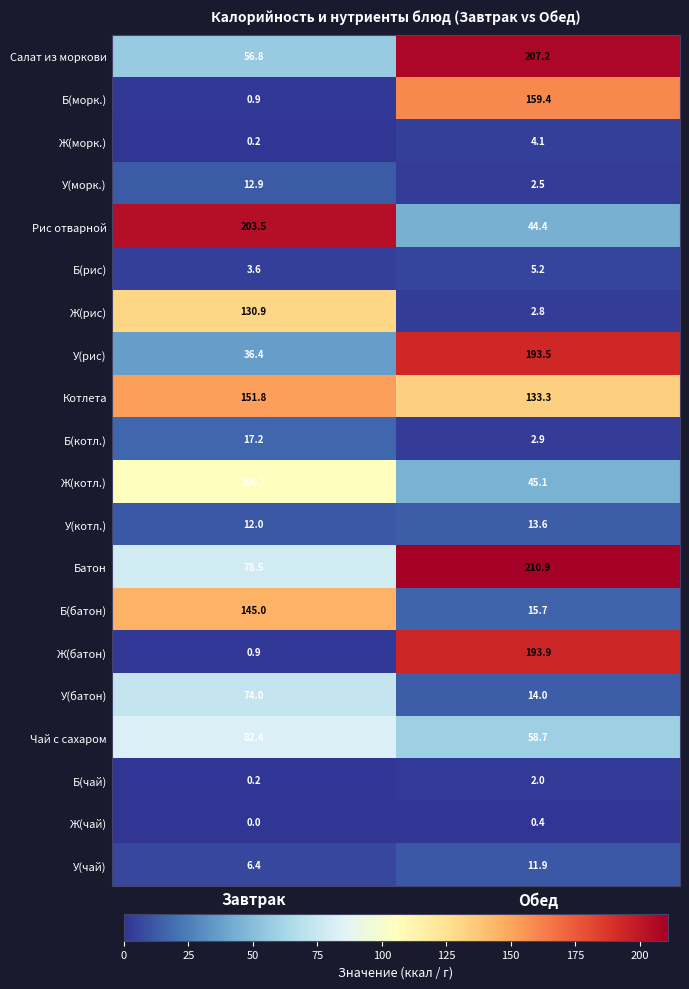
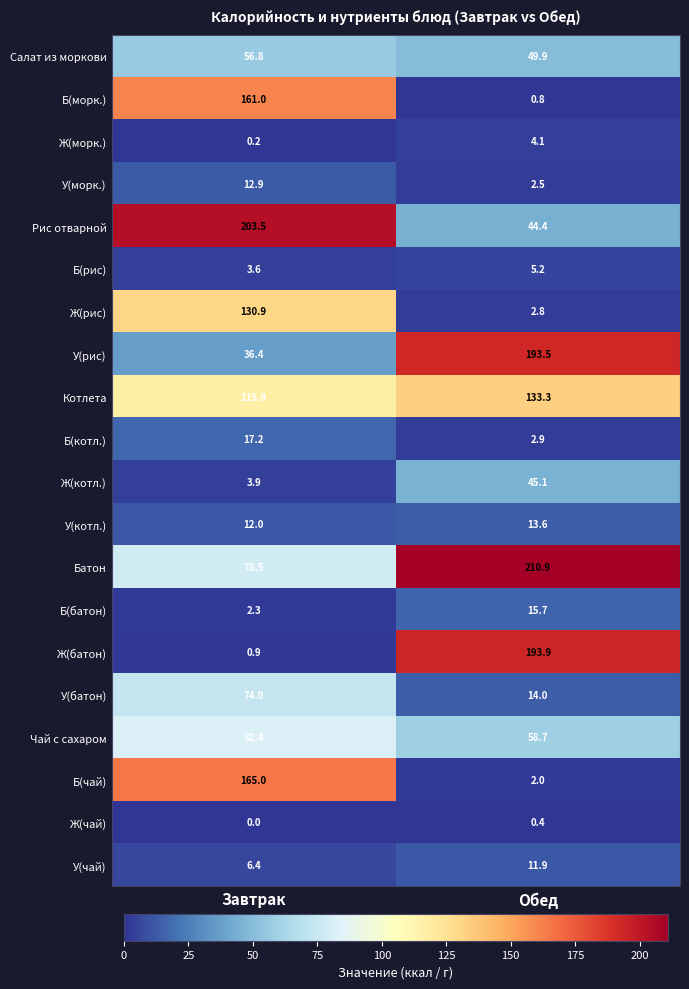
Салат из моркови, Обед: 207.2 -> 49.9
Б(морк.), Завтрак: 0.9 -> 161.0
Б(морк.), Обед: 159.4 -> 0.8
Котлета, Завтрак: 151.8 -> 115.9
Ж(котл.), Завтрак: 106.1 -> 3.9
Б(батон), Завтрак: 145.0 -> 2.3
Б(чай), Завтрак: 0.2 -> 165.0
